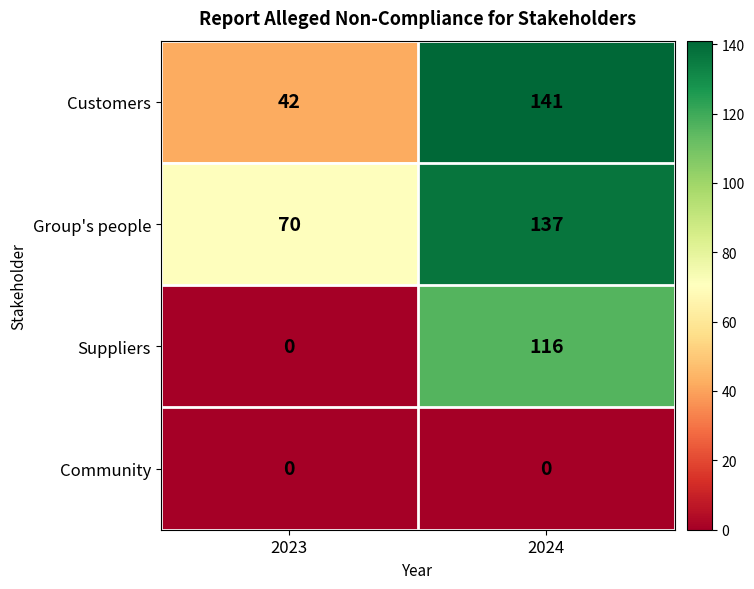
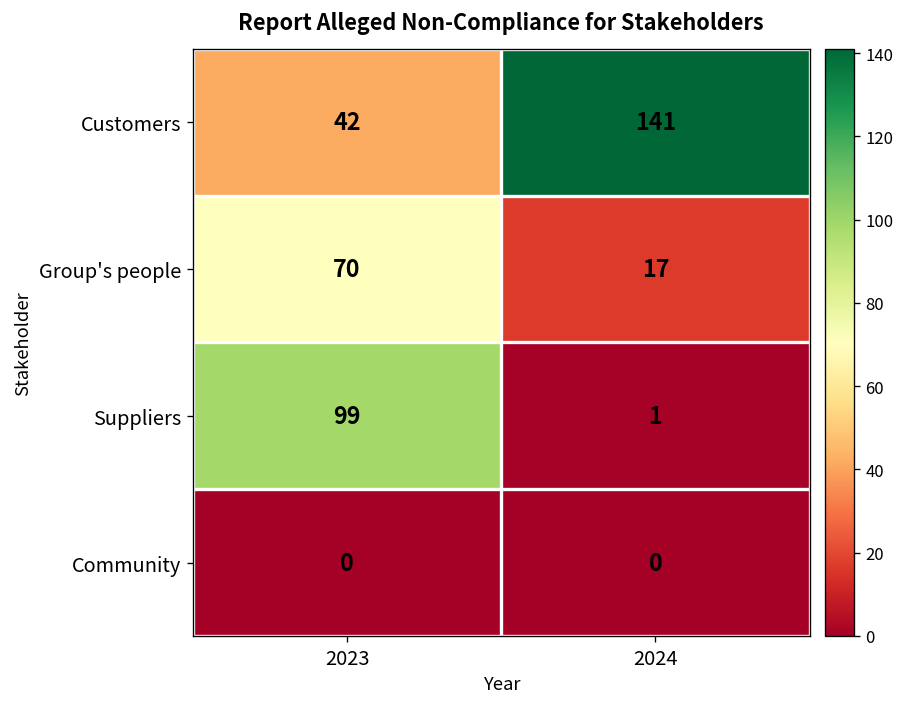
Group's people, 2024: 137 -> 17
Suppliers, 2023: 0 -> 99
Suppliers, 2024: 116 -> 1
